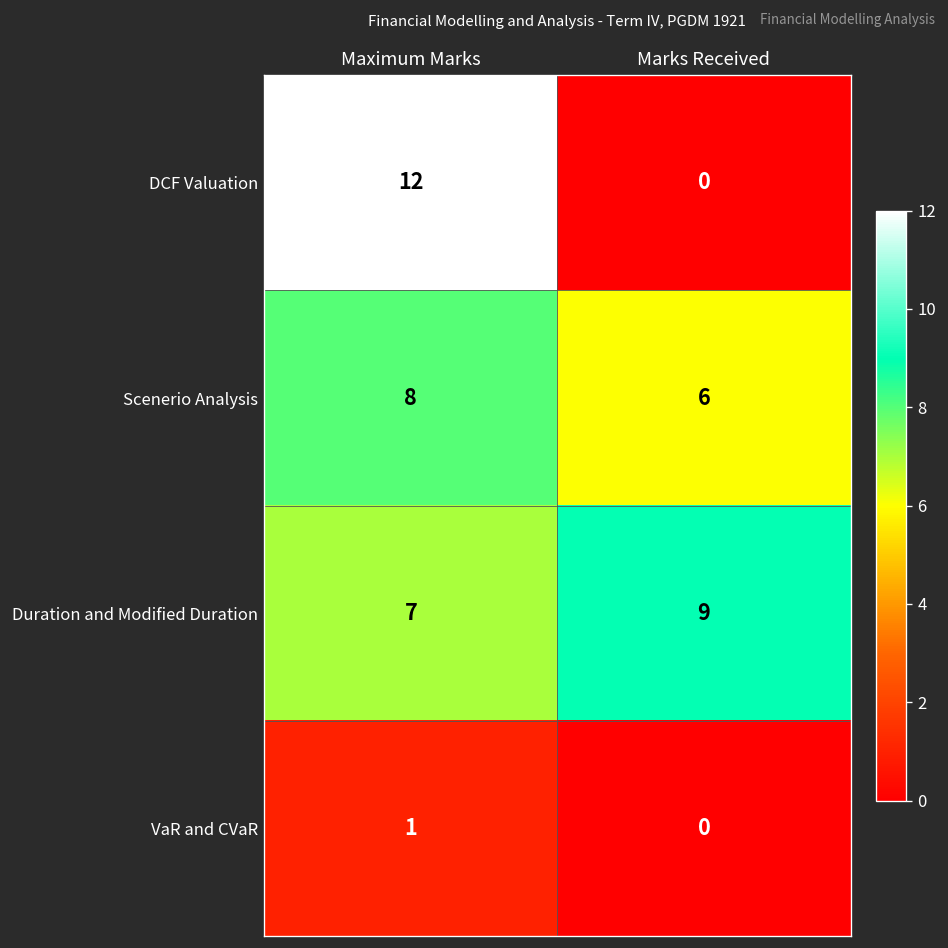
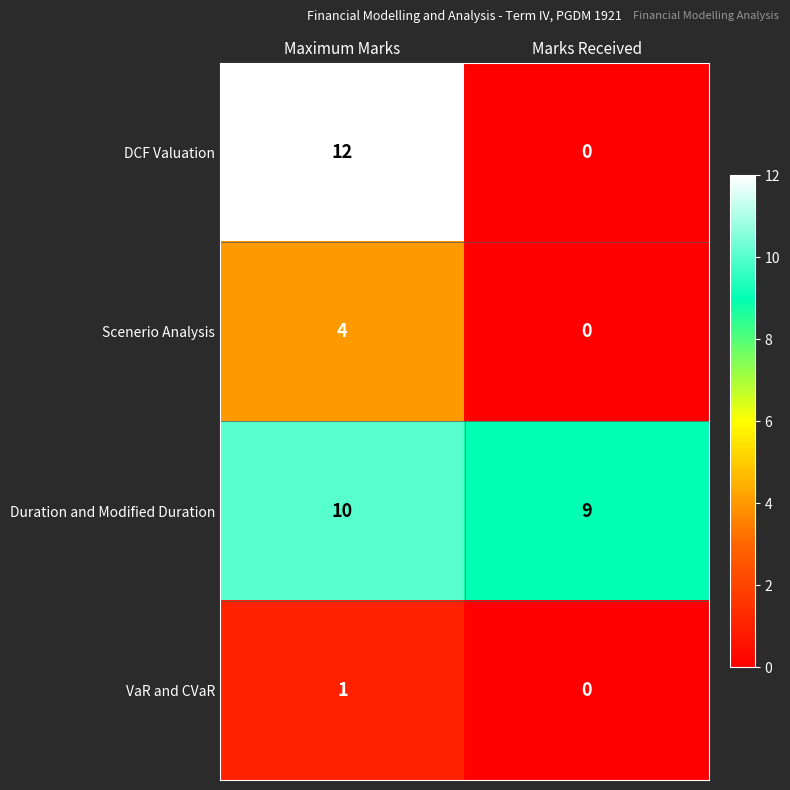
Scenerio Analysis, Maximum Marks: 8 -> 4
Scenerio Analysis, Marks Received: 6 -> 0
Duration and Modified Duration, Maximum Marks: 7 -> 10
